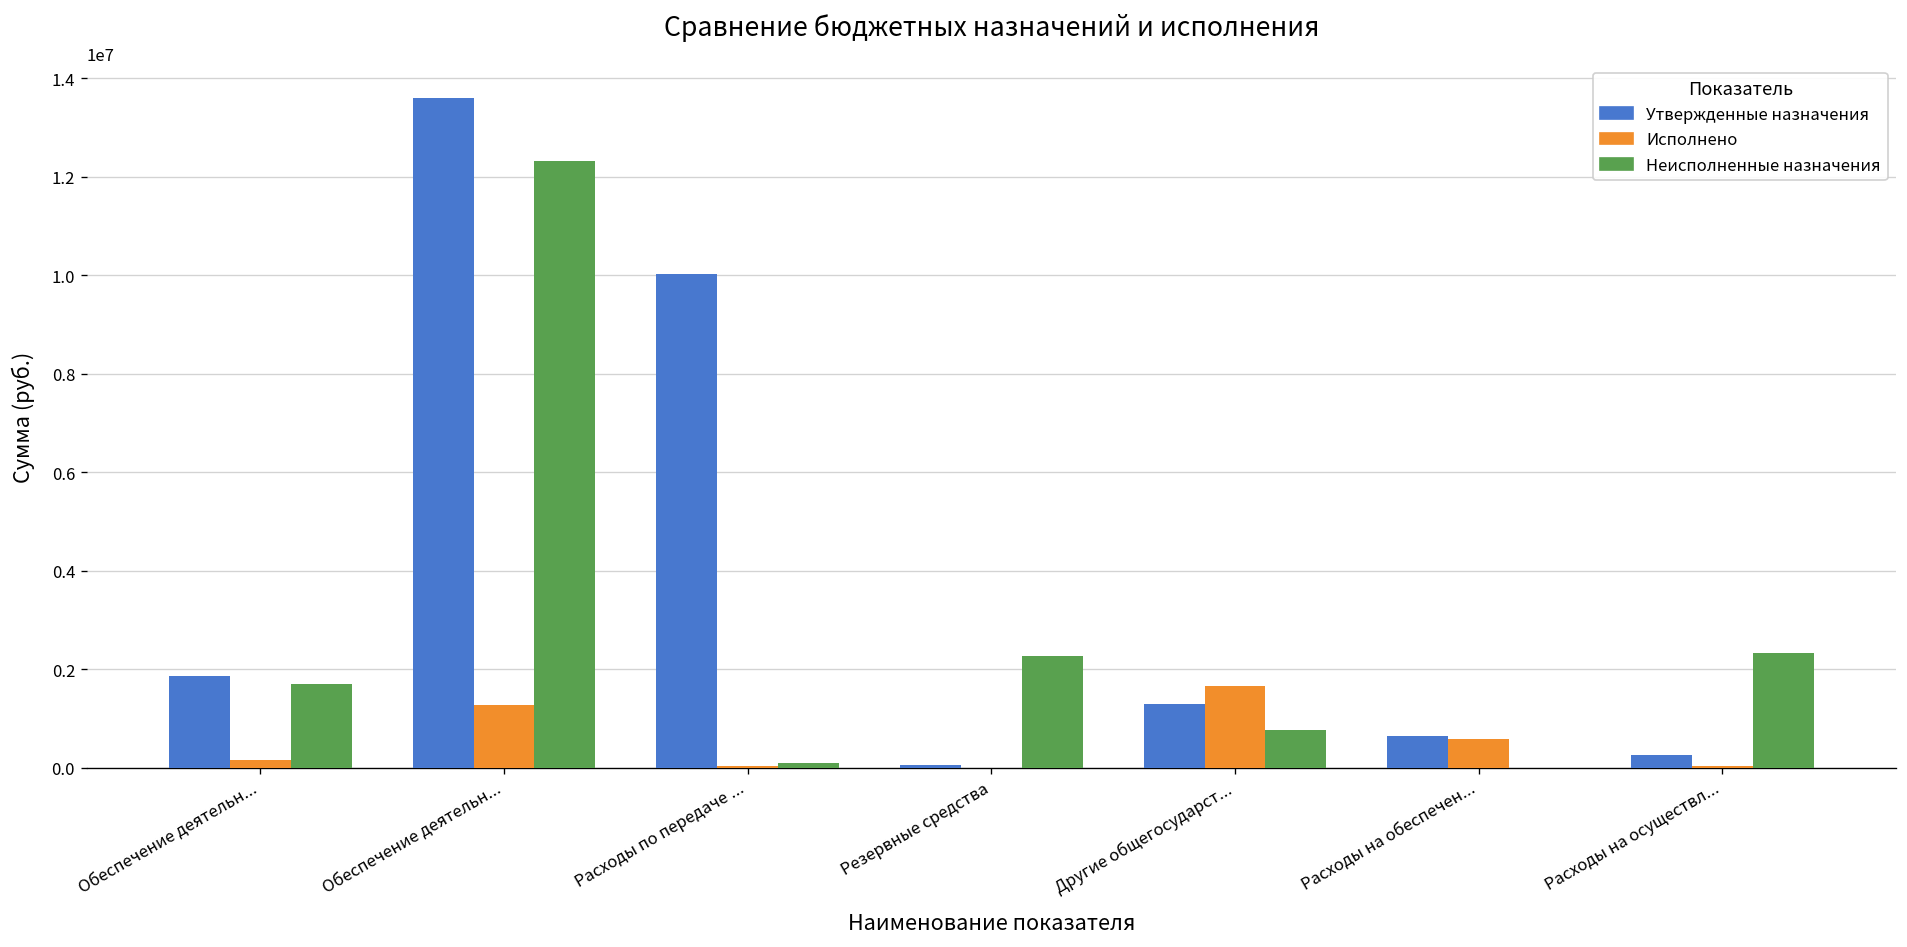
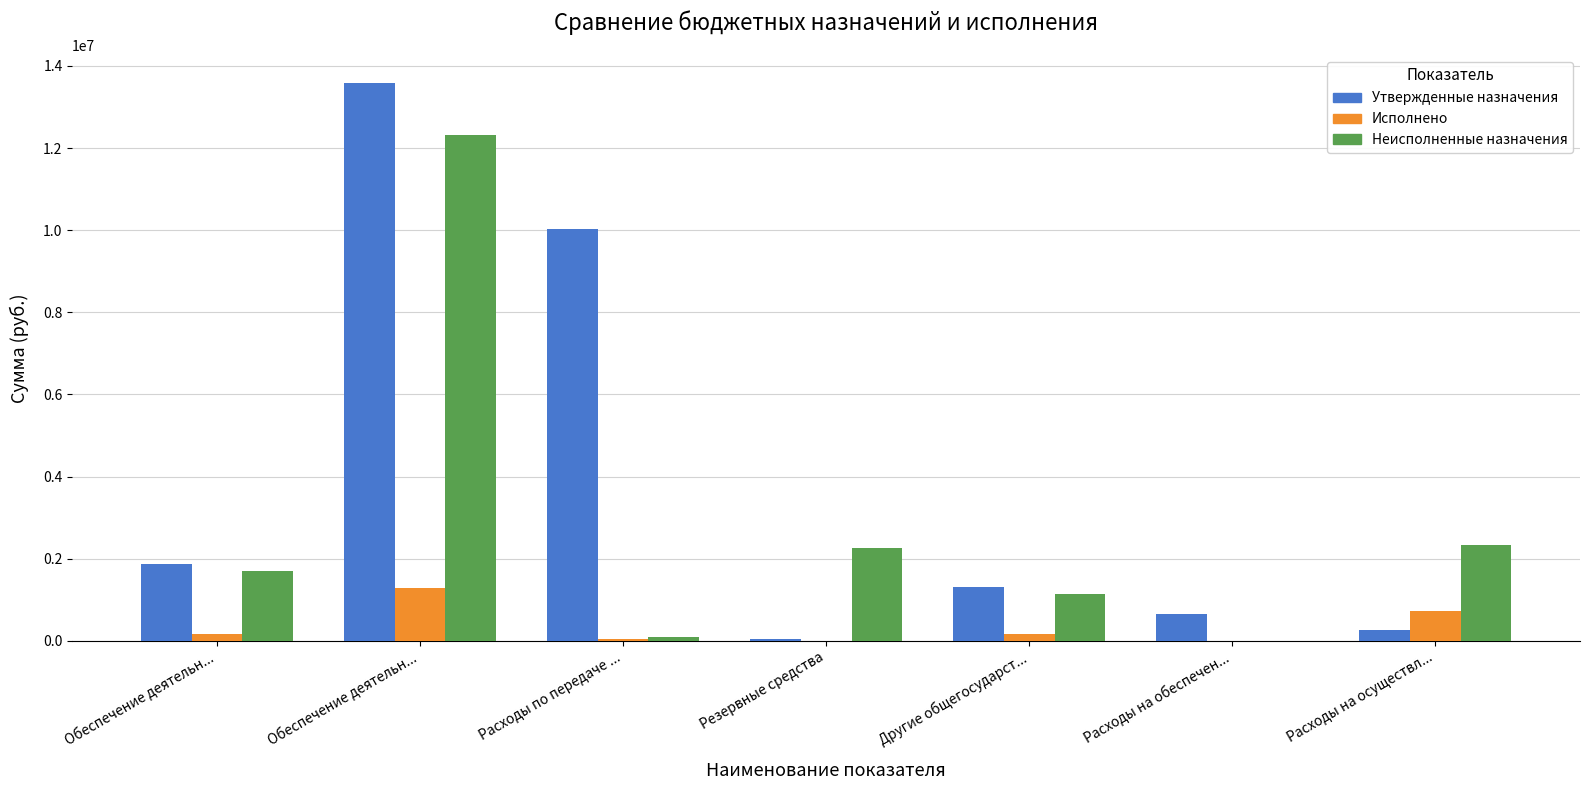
Исполнено, Другие общегосударст...: 1700000 -> 200000
Неисполненные назначения, Другие общегосударст...: 800000 -> 1100000
Исполнено, Расходы на обеспечен...: 600000 -> 0
Исполнено, Расходы на осуществл...: 0 -> 700000
